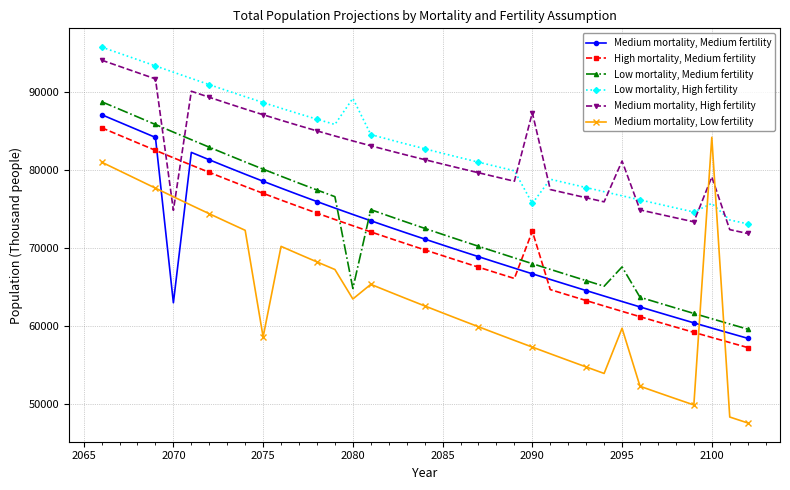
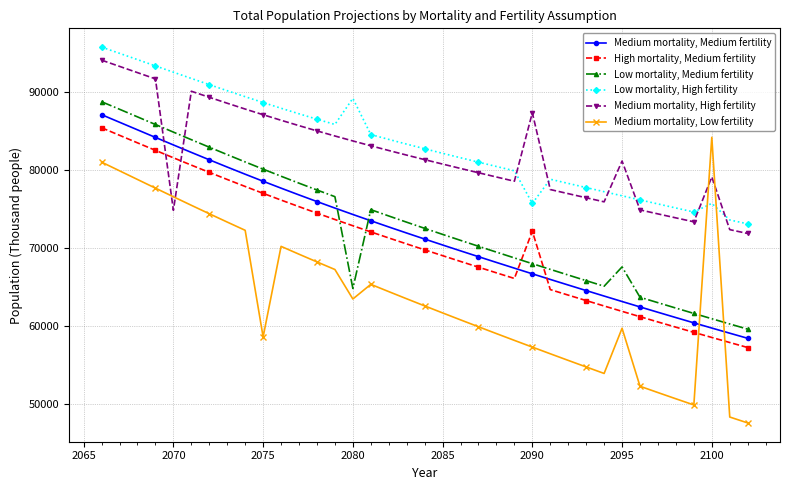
Medium mortality, Medium fertility, 2070: 63000 -> 83000
